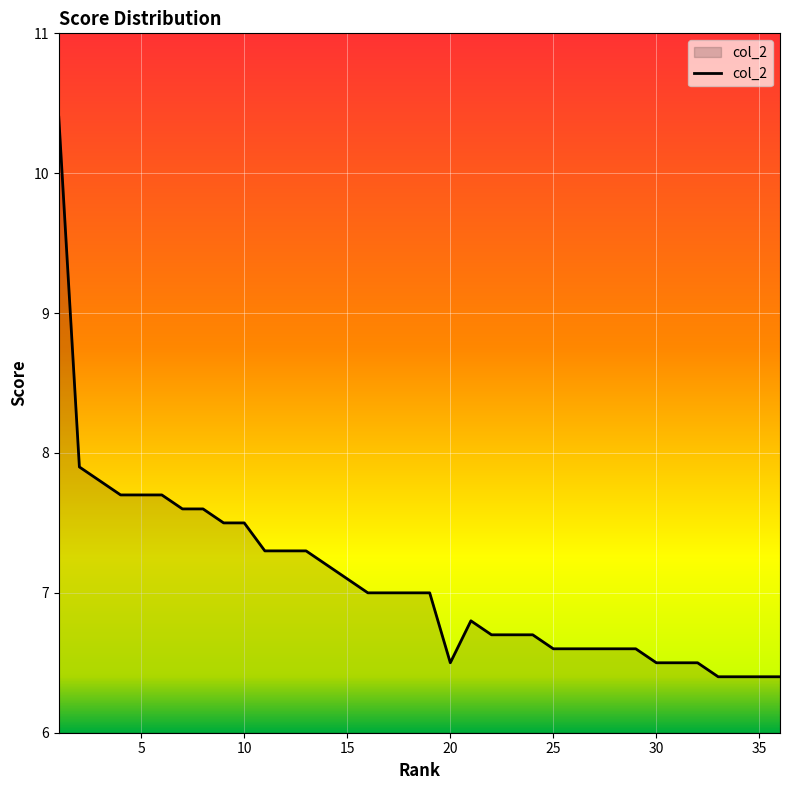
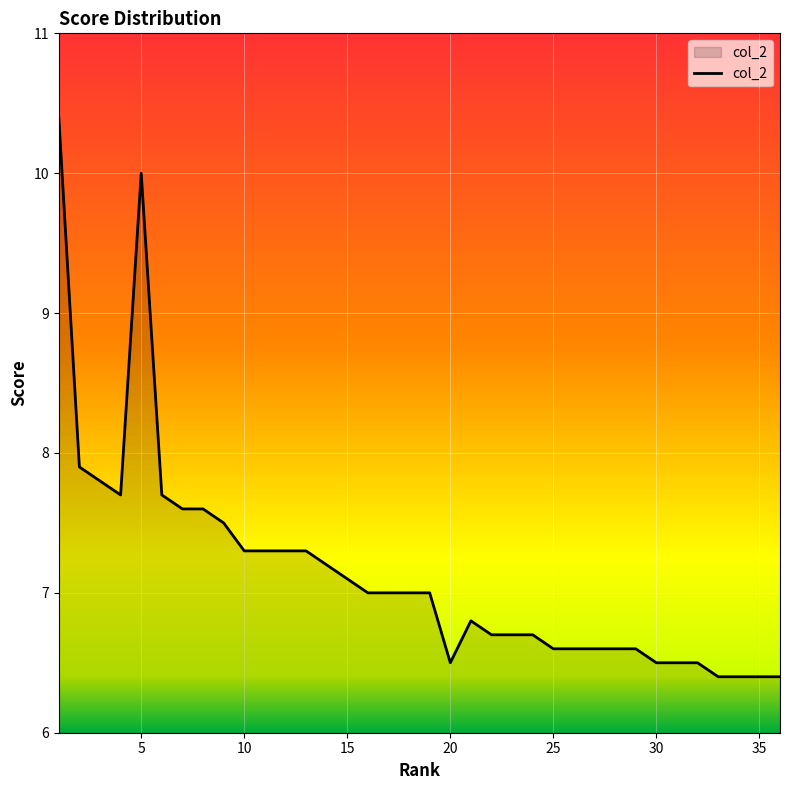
5: 7.7 -> 10.0
10: 7.5 -> 7.3
